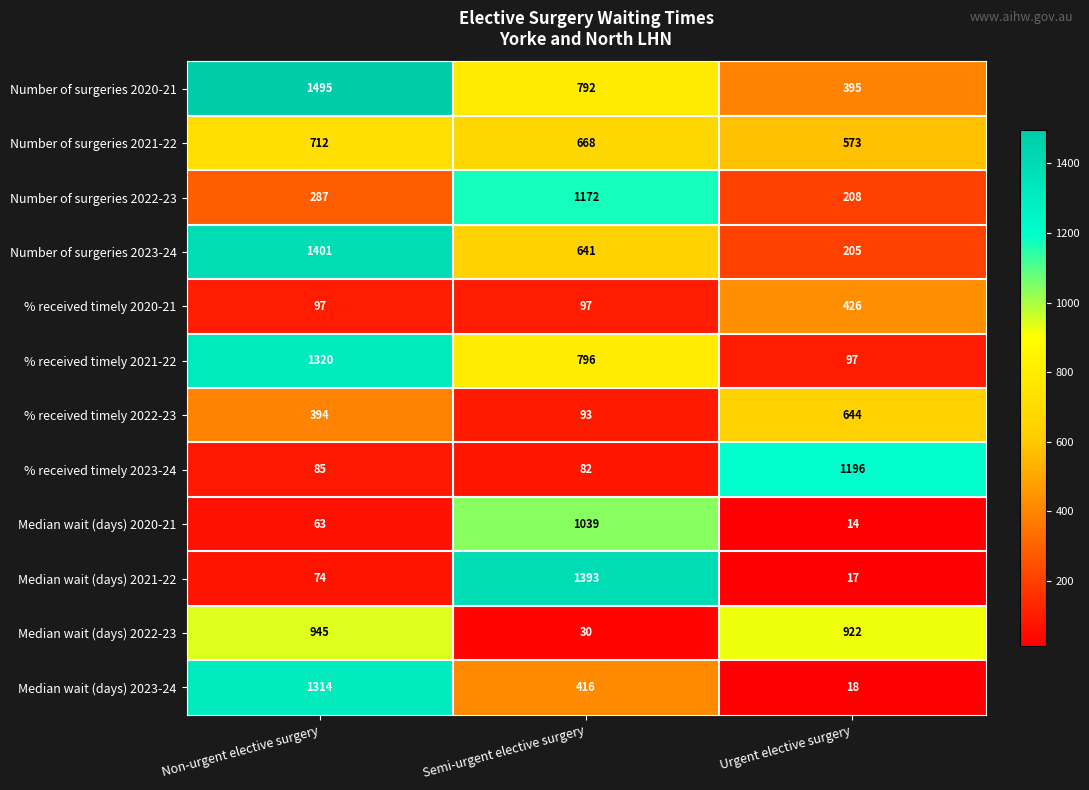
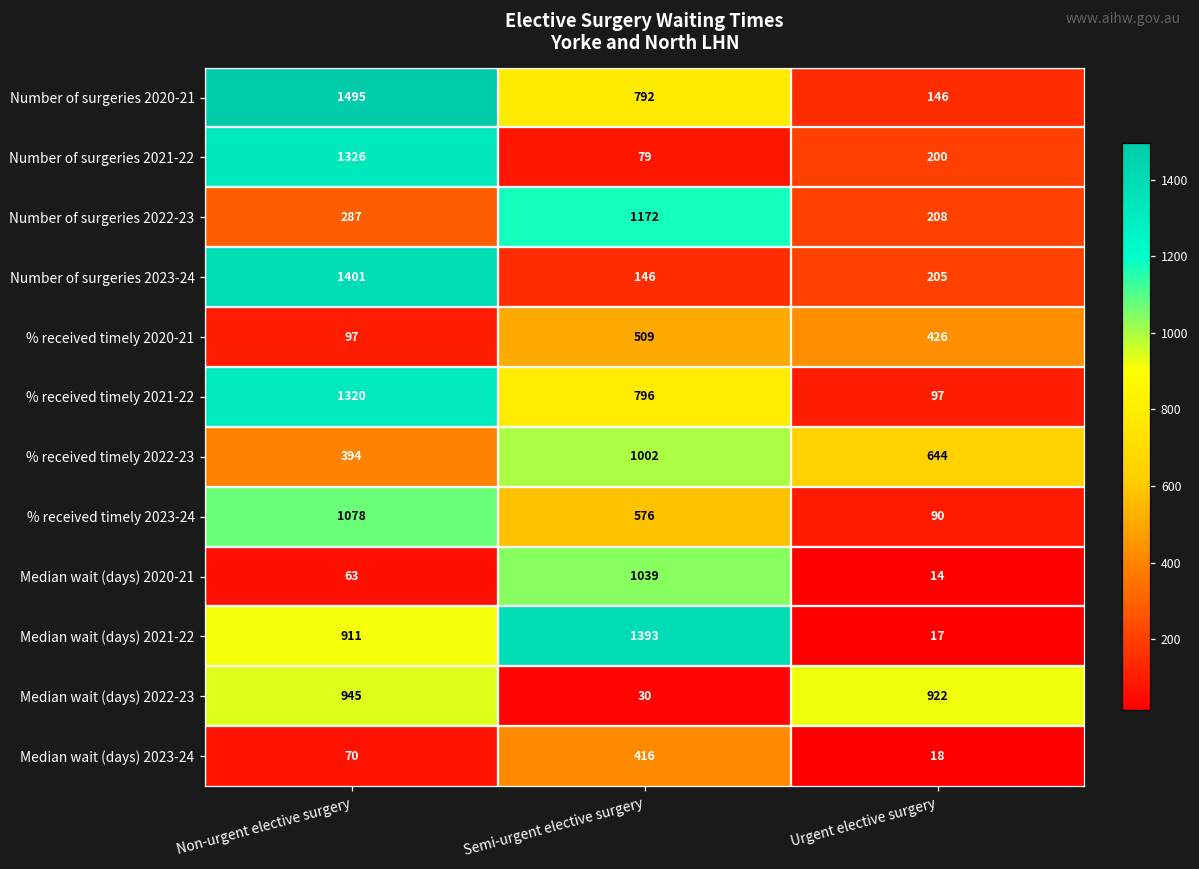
Number of surgeries 2020-21, Urgent elective surgery: 395 -> 146
Number of surgeries 2021-22, Non-urgent elective surgery: 712 -> 1326
Number of surgeries 2021-22, Semi-urgent elective surgery: 668 -> 79
Number of surgeries 2021-22, Urgent elective surgery: 573 -> 200
Number of surgeries 2023-24, Semi-urgent elective surgery: 641 -> 146
% received timely 2020-21, Semi-urgent elective surgery: 97 -> 509
% received timely 2022-23, Semi-urgent elective surgery: 93 -> 1002
% received timely 2023-24, Non-urgent elective surgery: 85 -> 1078
% received timely 2023-24, Semi-urgent elective surgery: 82 -> 576
% received timely 2023-24, Urgent elective surgery: 1196 -> 90
Median wait (days) 2021-22, Non-urgent elective surgery: 74 -> 911
Median wait (days) 2023-24, Non-urgent elective surgery: 1314 -> 70
